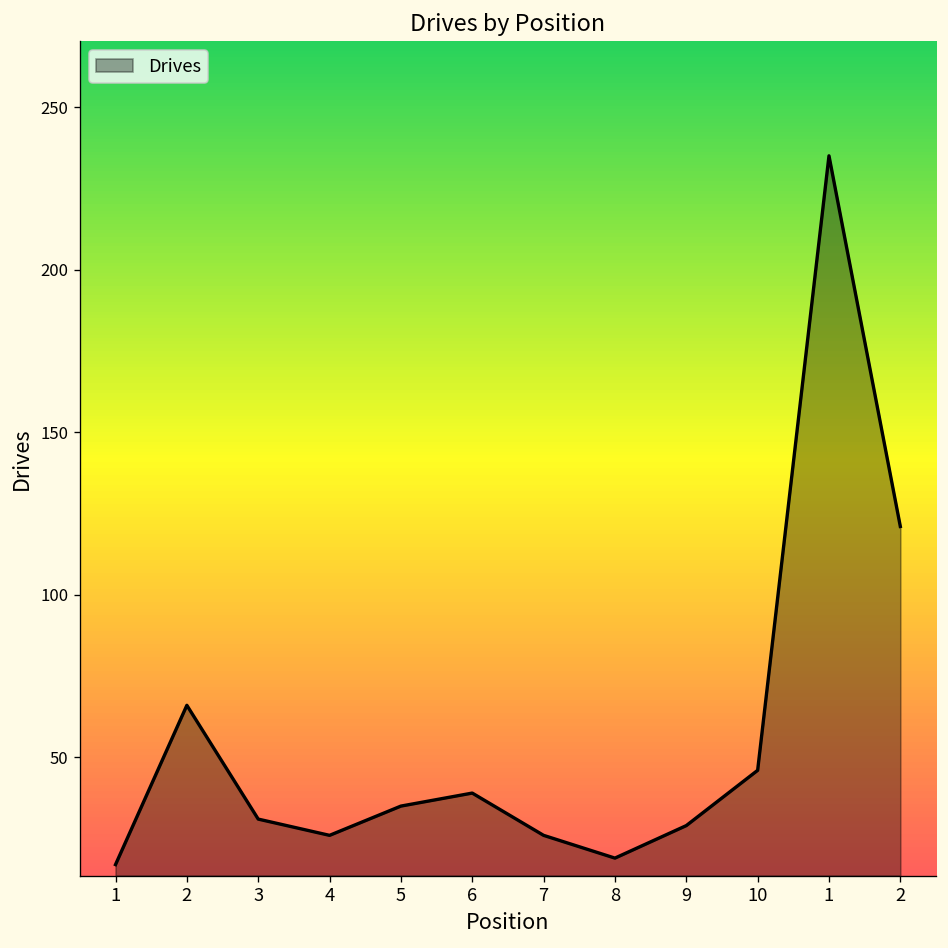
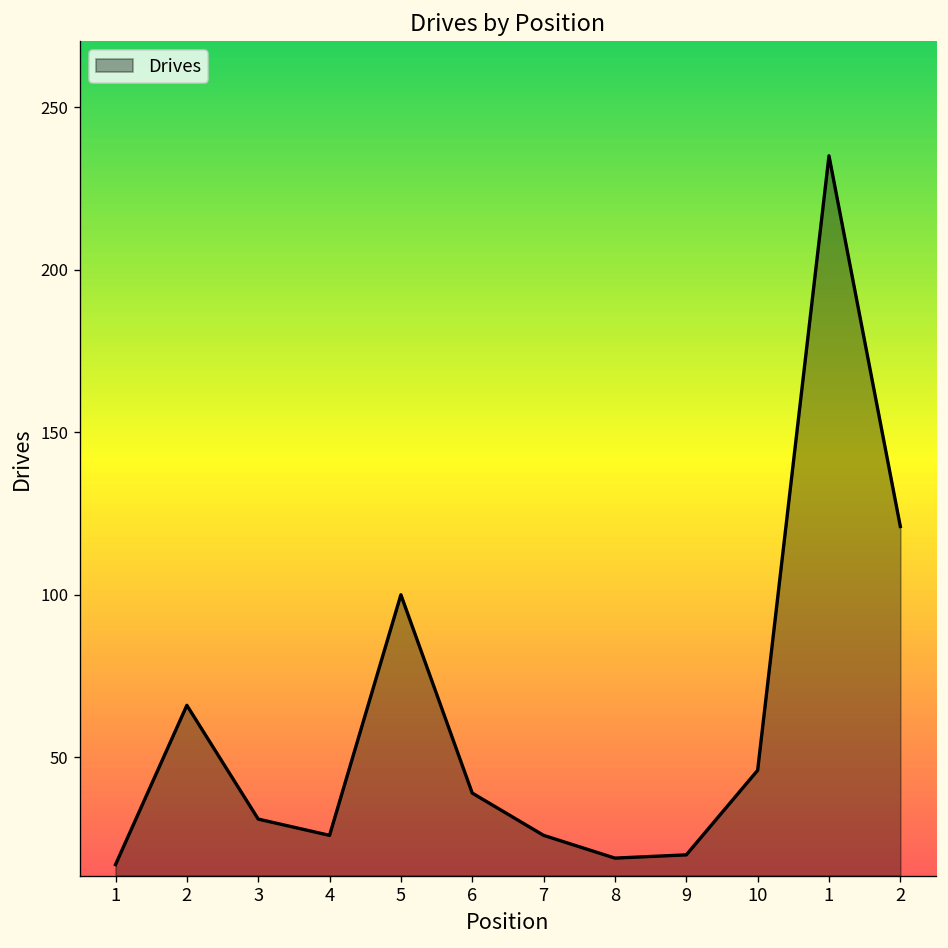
5: 35 -> 100
9: 29 -> 20
